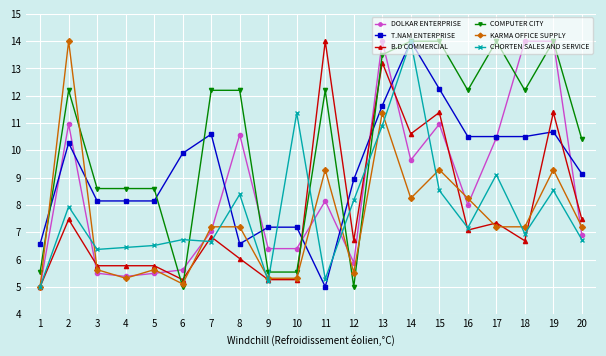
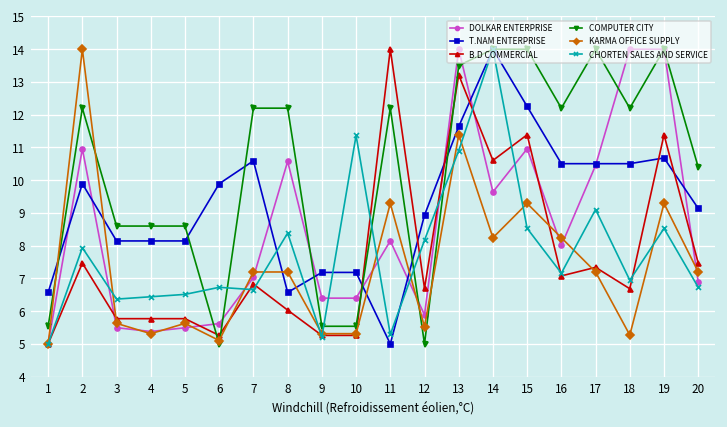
T.NAM ENTERPRISE, 2: 10.3 -> 9.9
KARMA OFFICE SUPPLY, 18: 7.2 -> 5.3
